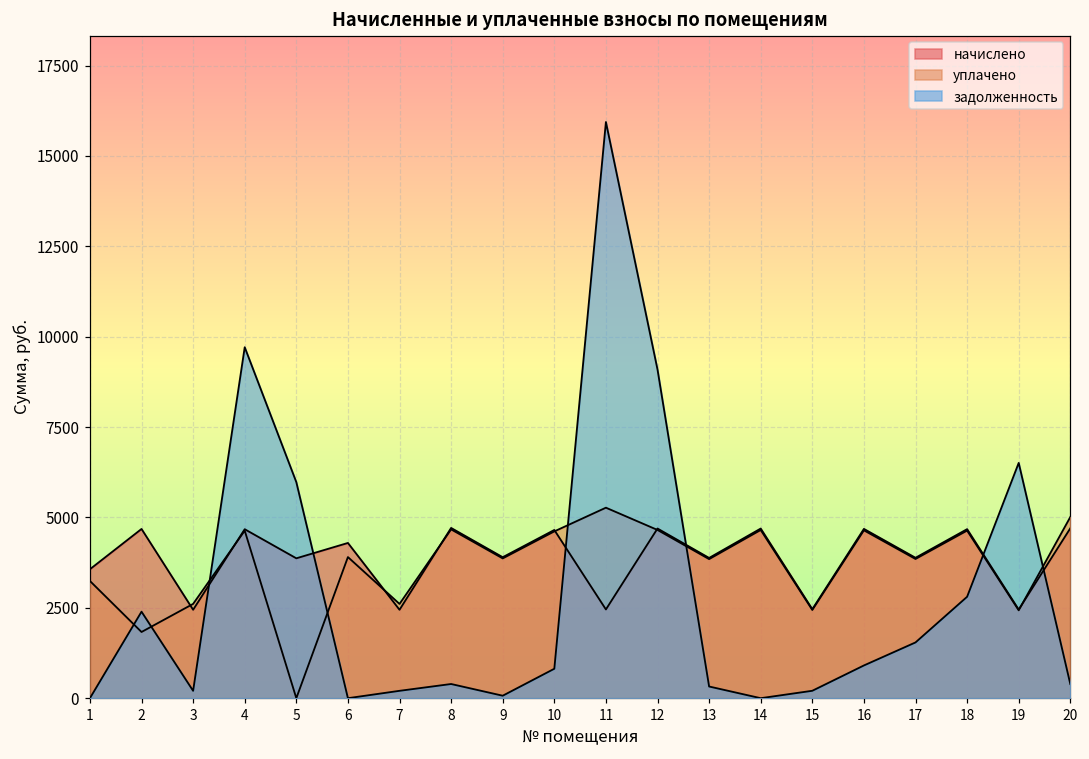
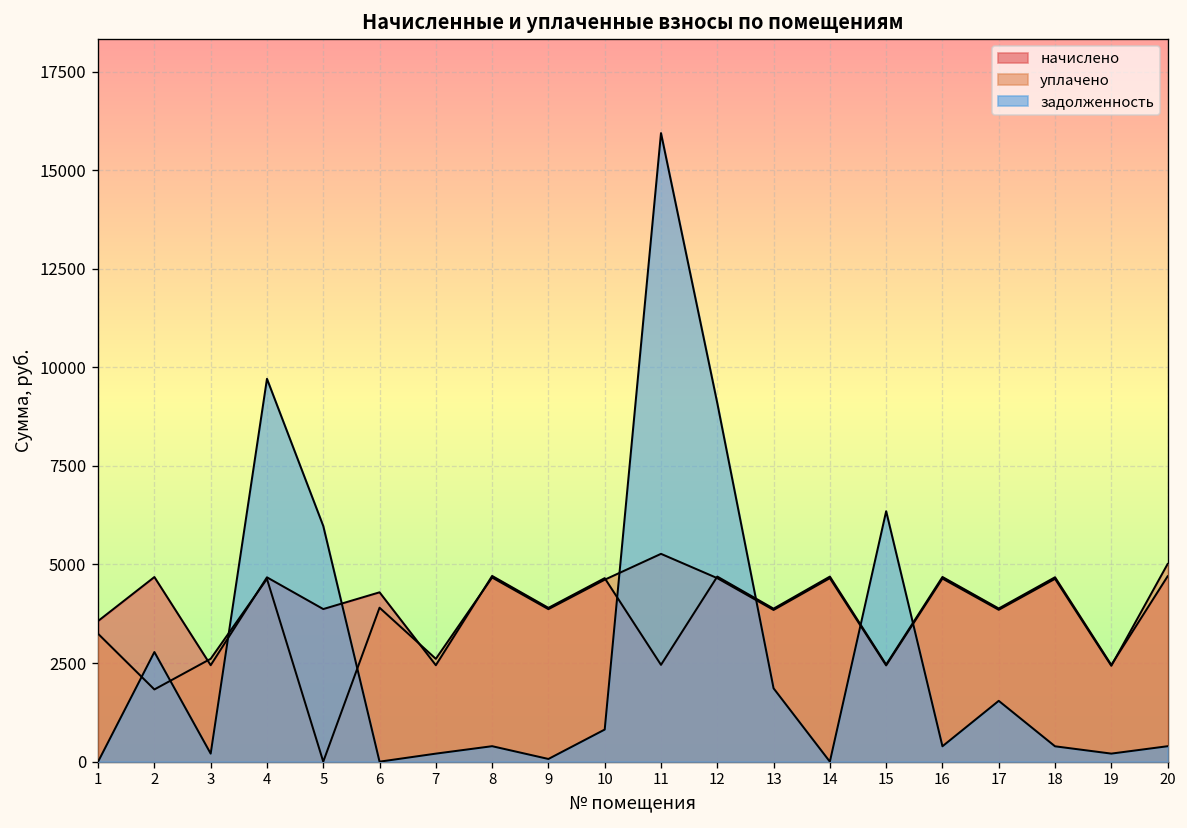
задолженность, 2: 2400 -> 2800
задолженность, 13: 300 -> 1900
задолженность, 15: 200 -> 6400
задолженность, 16: 900 -> 400
задолженность, 18: 2800 -> 400
задолженность, 19: 6500 -> 200
